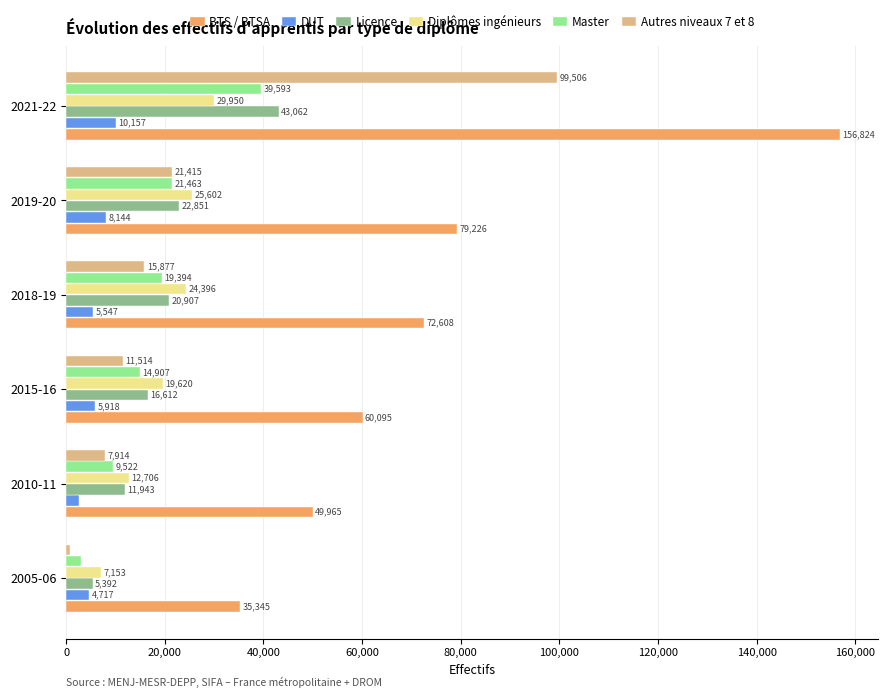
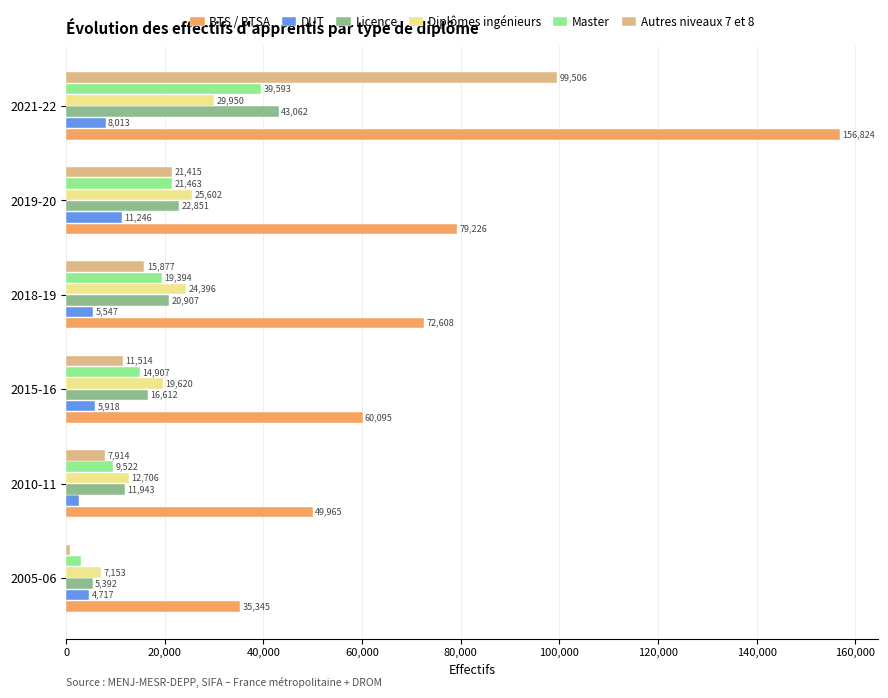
DUT, 2021-22: 10,157 -> 8,013
DUT, 2019-20: 8,144 -> 11,246
